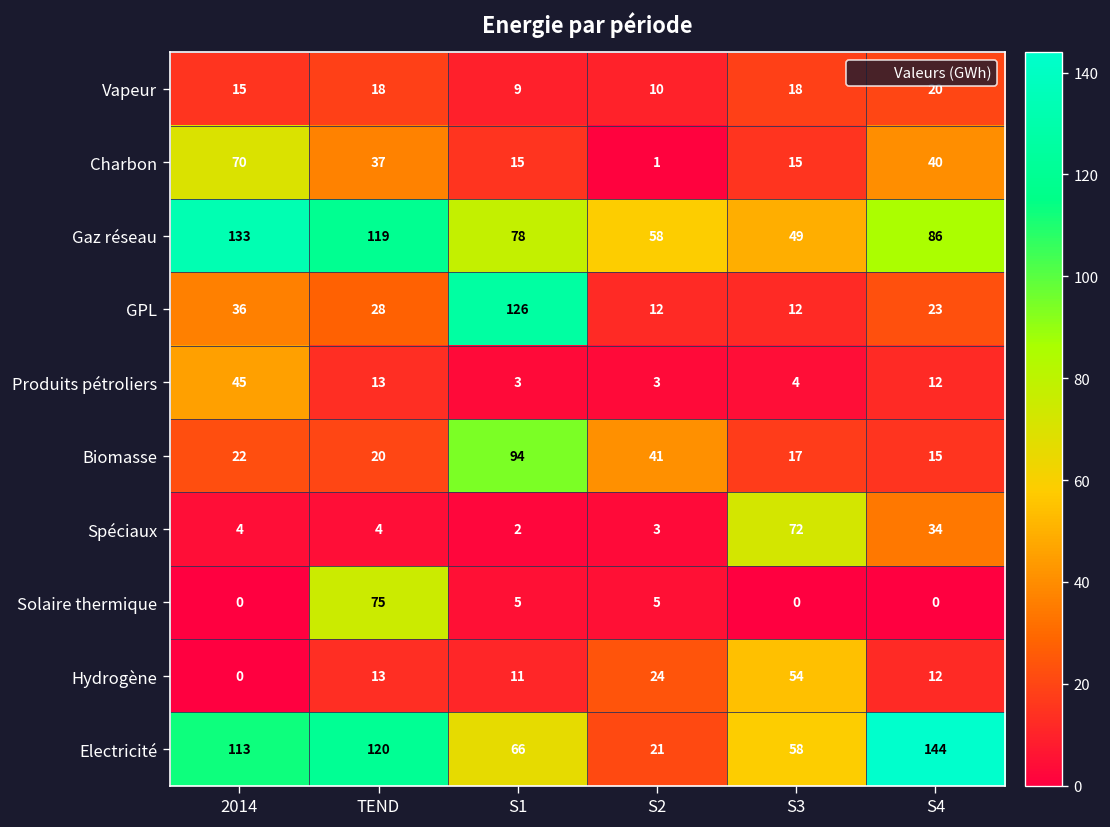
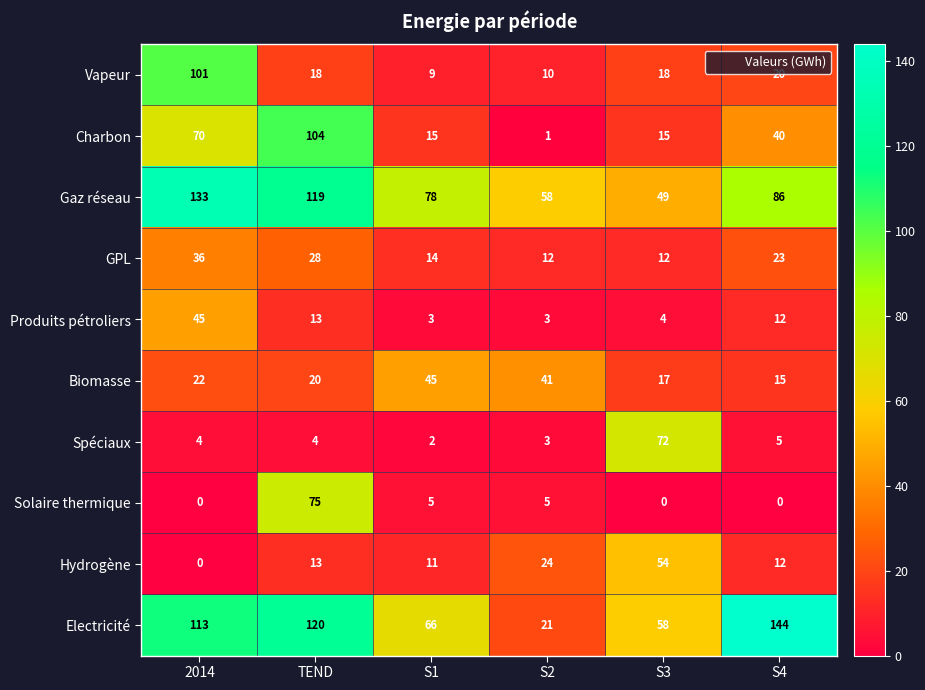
Vapeur, 2014: 15 -> 101
Charbon, TEND: 37 -> 104
GPL, S1: 126 -> 14
Biomasse, S1: 94 -> 45
Spéciaux, S4: 34 -> 5
